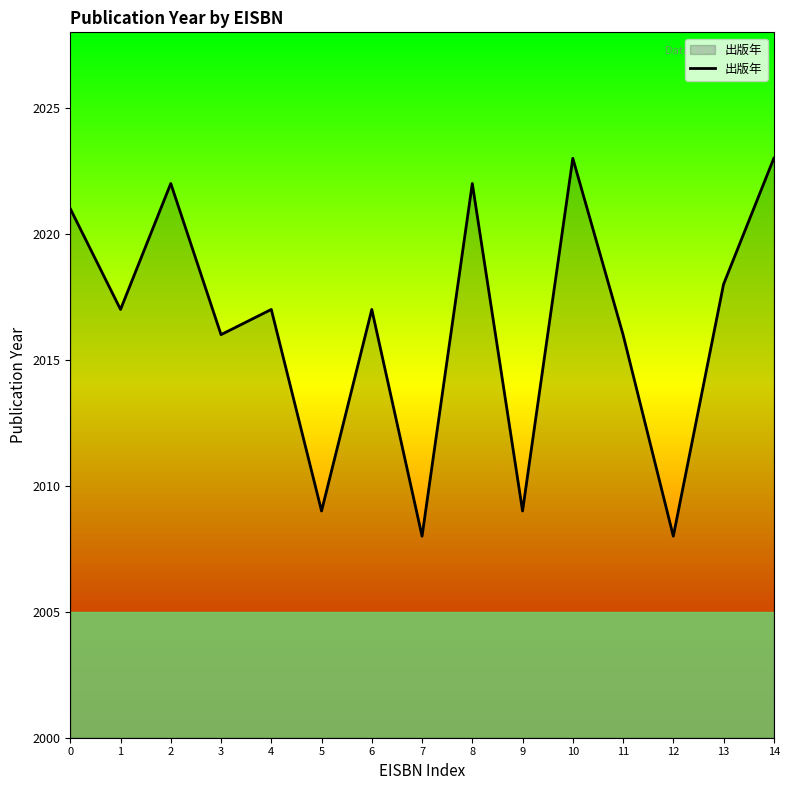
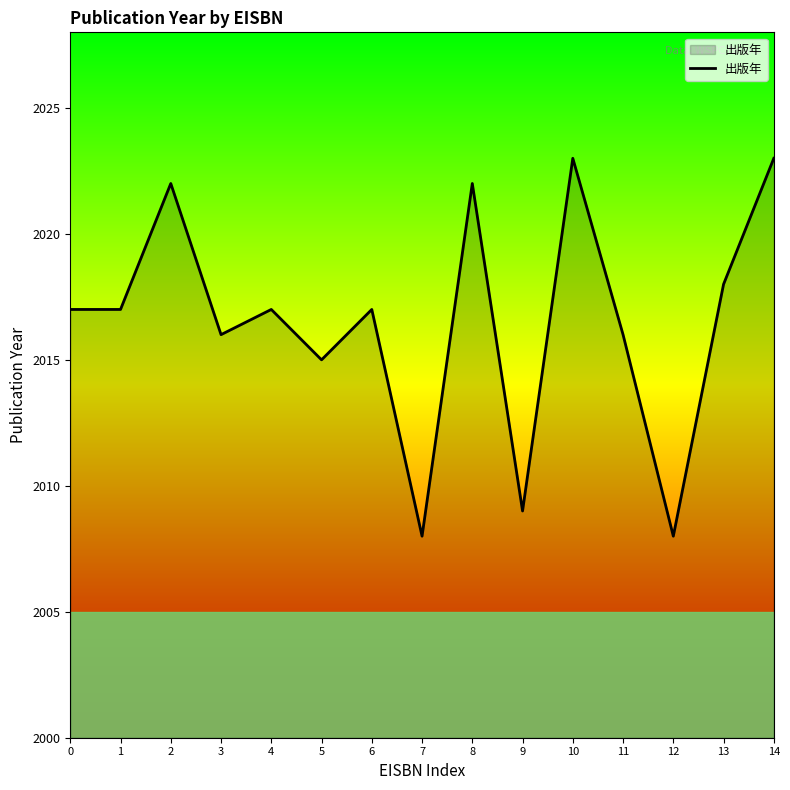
0: 2021 -> 2017
5: 2009 -> 2015
